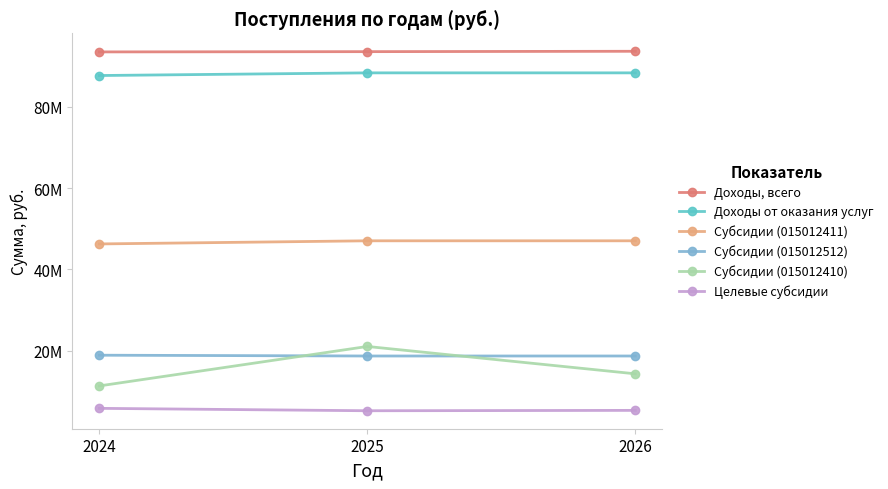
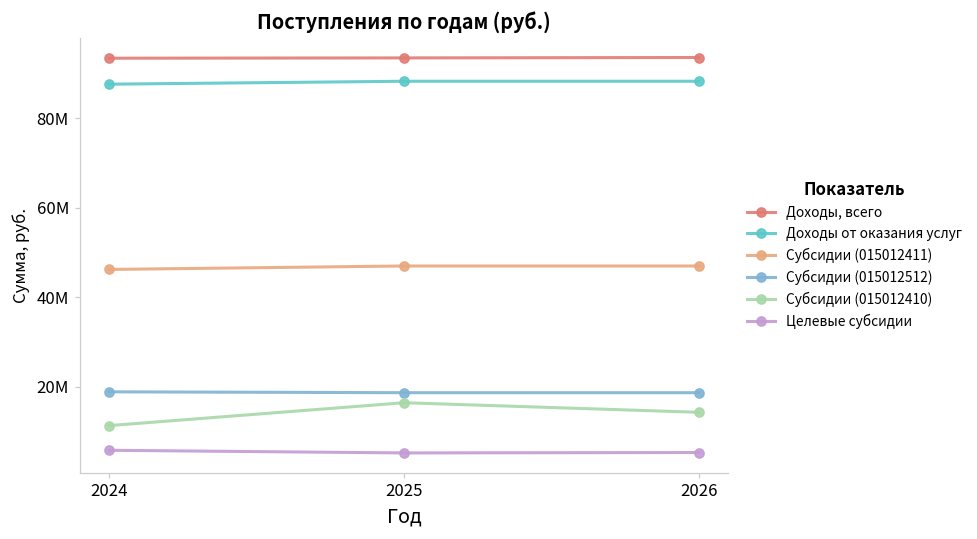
Субсидии (015012410), 2025: 21000000 -> 16000000
